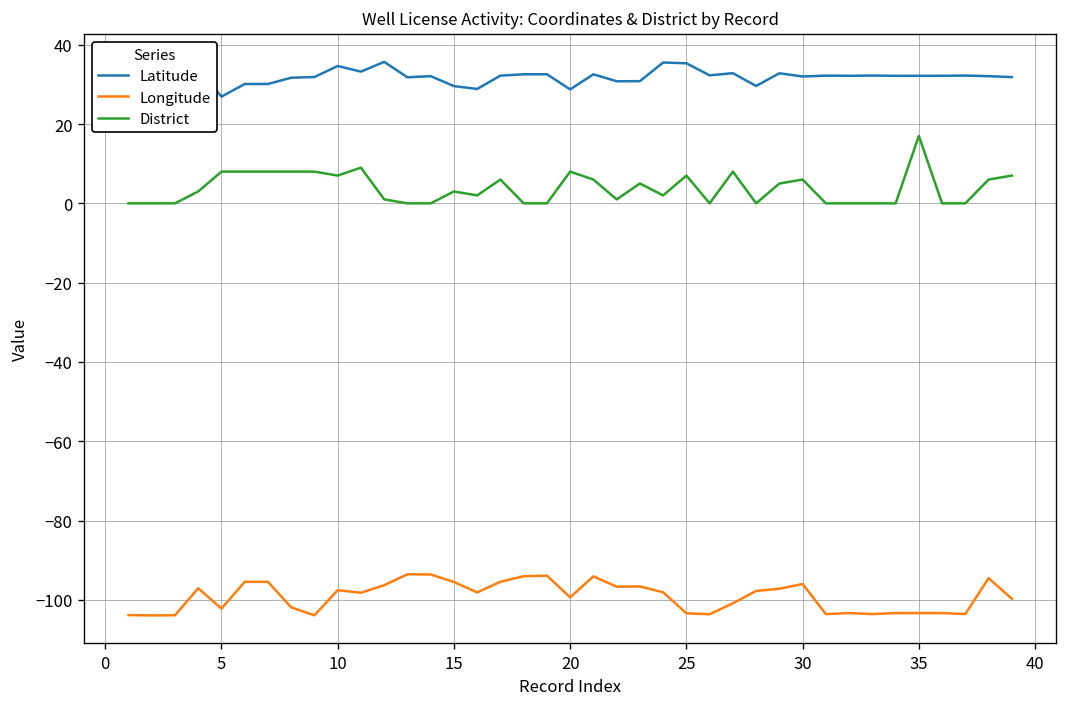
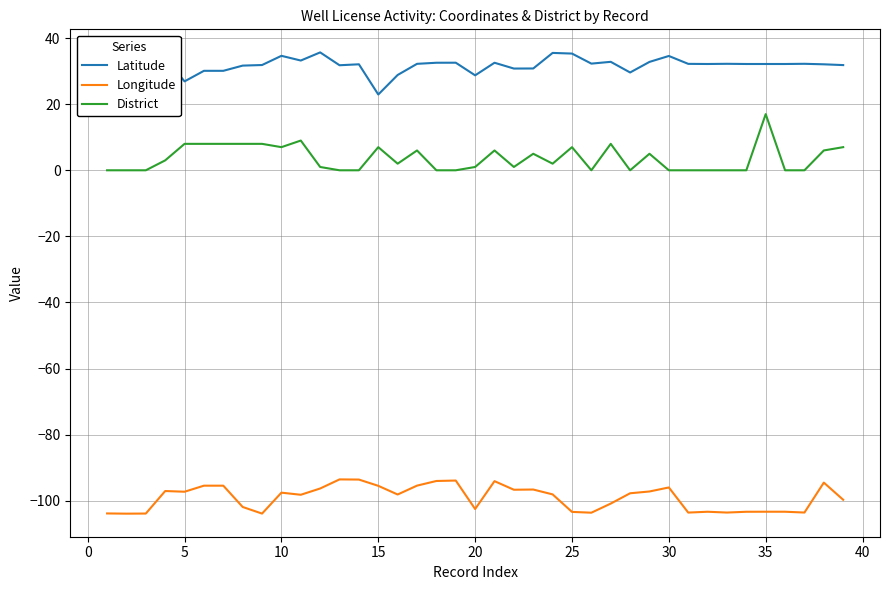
Longitude, 5: -102 -> -97
Latitude, 15: 30 -> 23
District, 15: 3 -> 7
Longitude, 20: -99 -> -103
District, 20: 8 -> 1
Latitude, 30: 32 -> 35
District, 30: 6 -> 0
